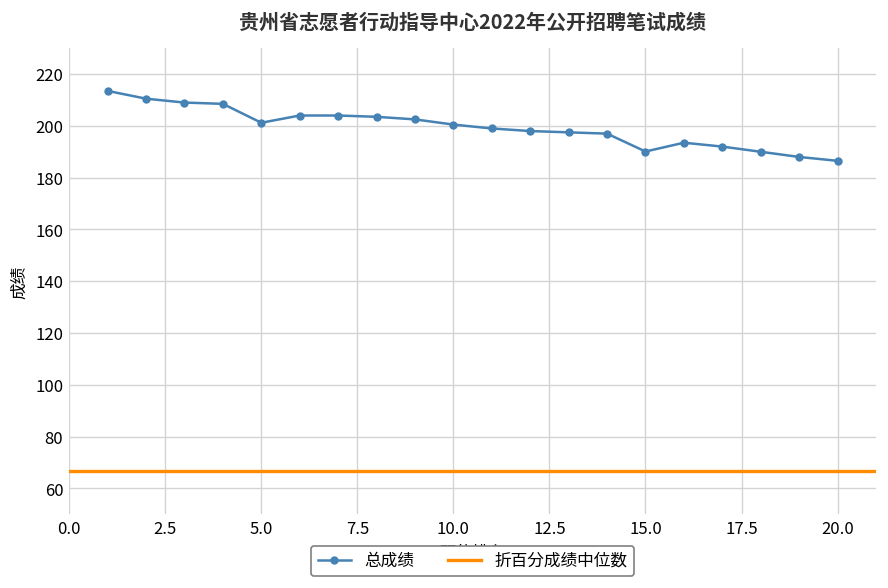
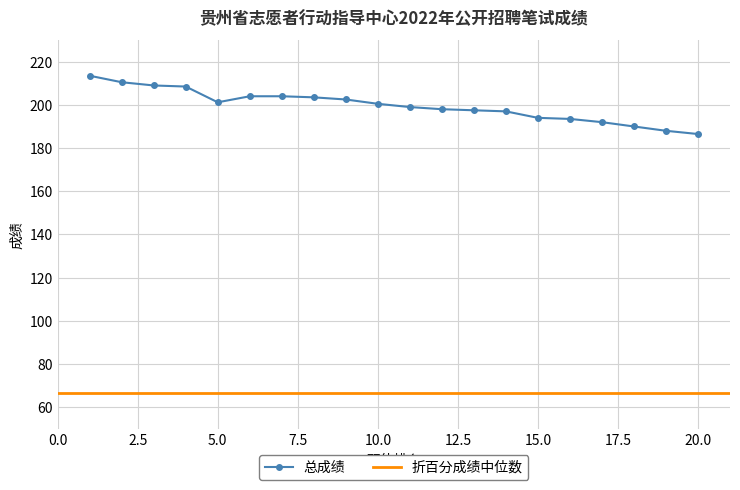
15.0: 190 -> 194
